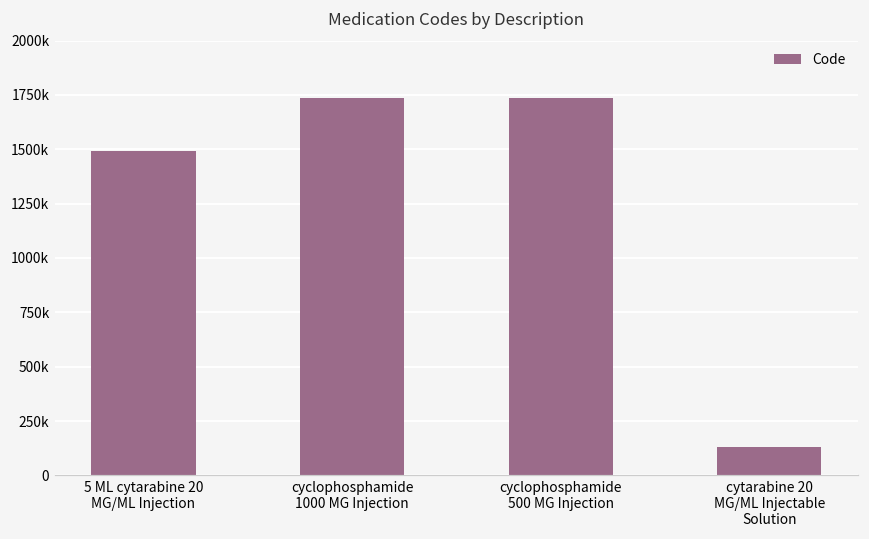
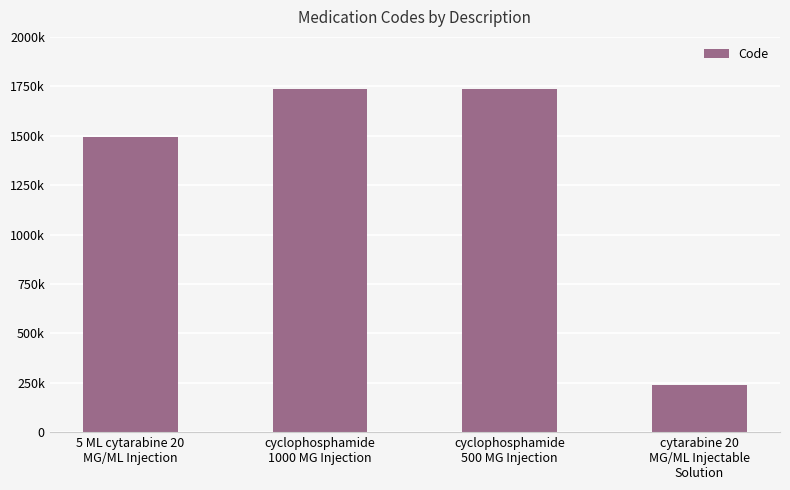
cytarabine 20 MG/ML Injectable Solution: 130000 -> 240000
